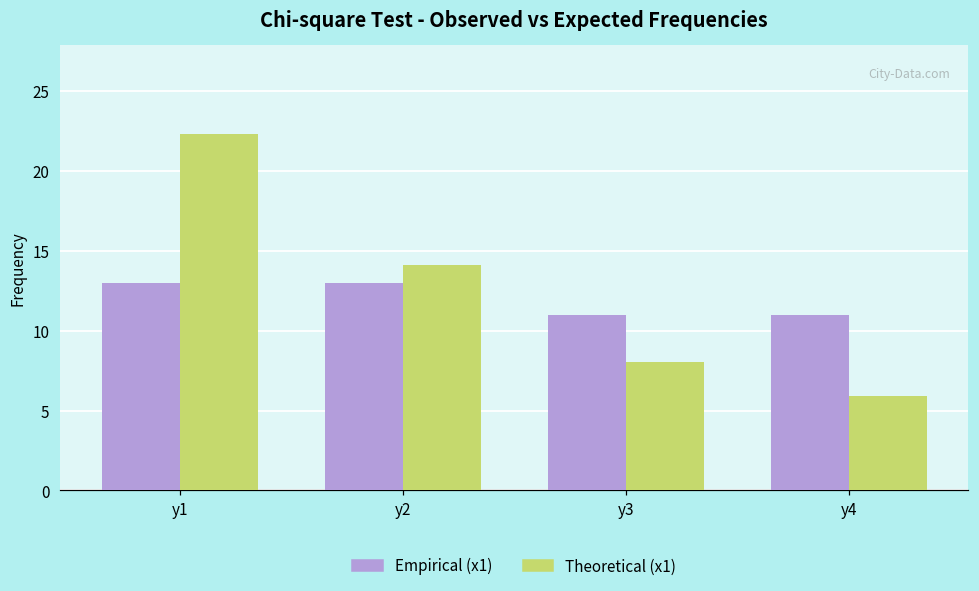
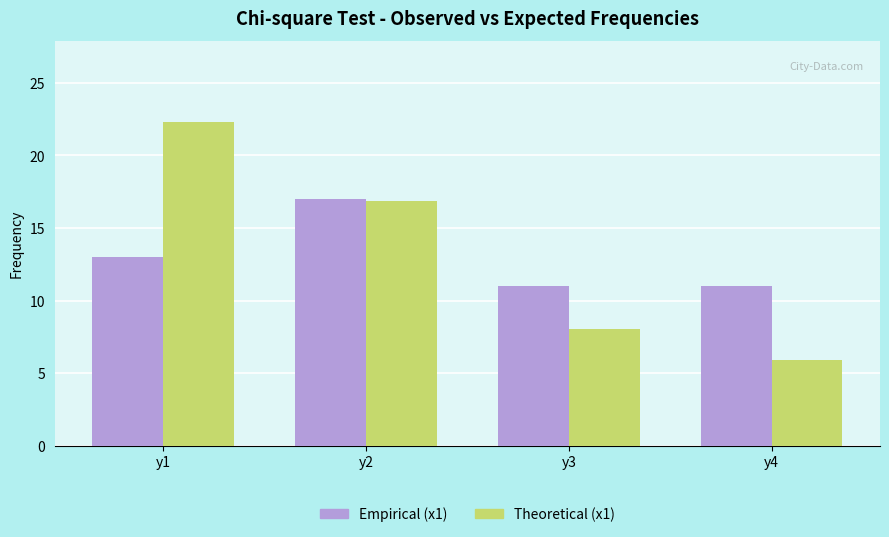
Empirical (x1), y2: 13 -> 17
Theoretical (x1), y2: 14.1 -> 16.8
